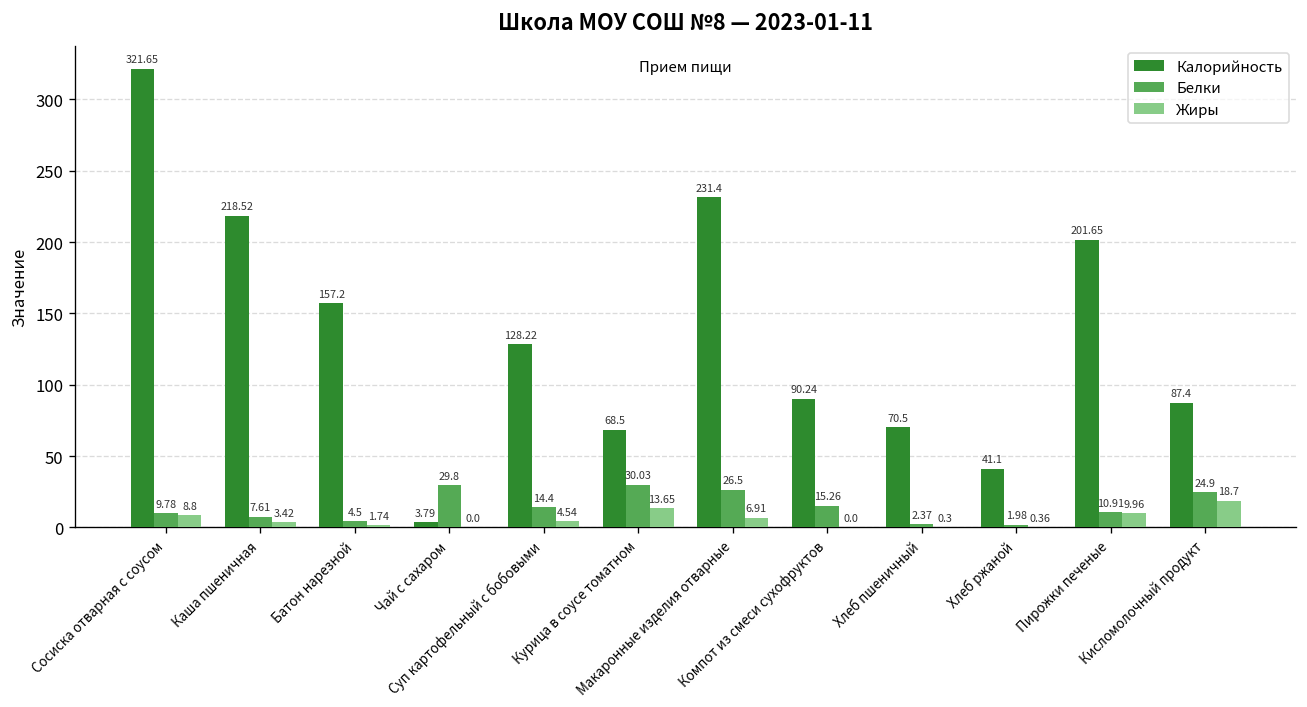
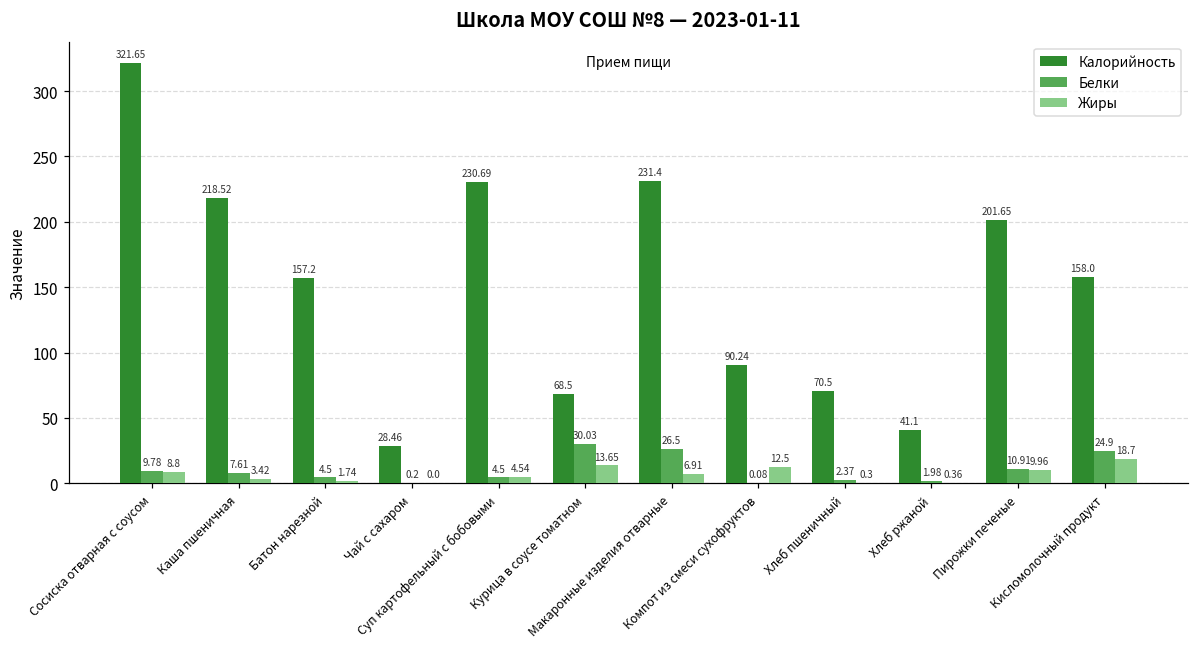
Калорийность, Чай с сахаром: 3.79 -> 28.46
Белки, Чай с сахаром: 29.8 -> 0.2
Калорийность, Суп картофельный с бобовыми: 128.22 -> 230.69
Белки, Суп картофельный с бобовыми: 14.4 -> 4.5
Белки, Компот из смеси сухофруктов: 15.26 -> 0.08
Жиры, Компот из смеси сухофруктов: 0.0 -> 12.5
Калорийность, Кисломолочный продукт: 87.4 -> 158.0
